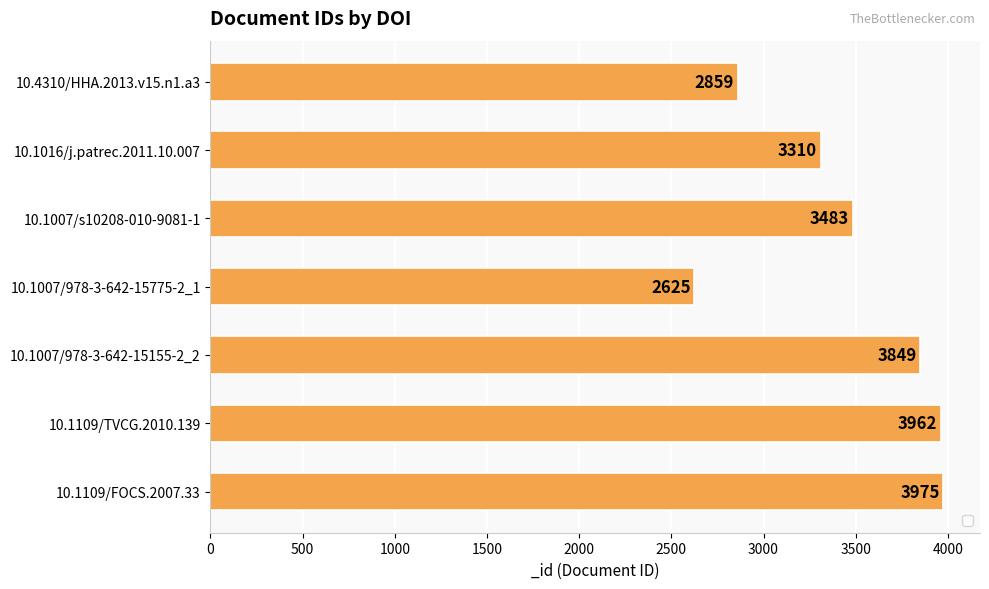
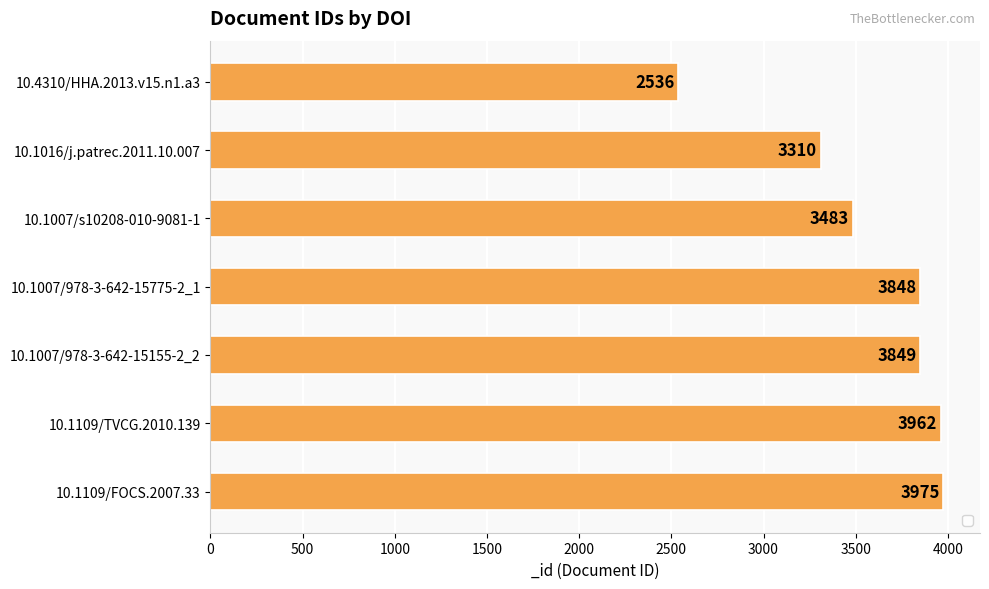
10.4310/HHA.2013.v15.n1.a3: 2859 -> 2536
10.1007/978-3-642-15775-2_1: 2625 -> 3848
